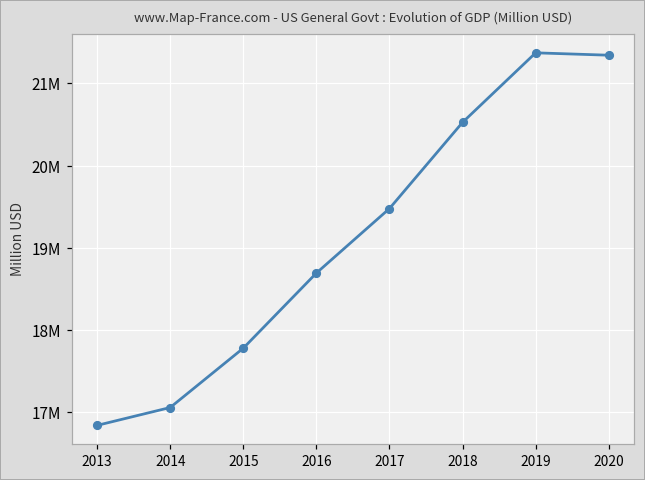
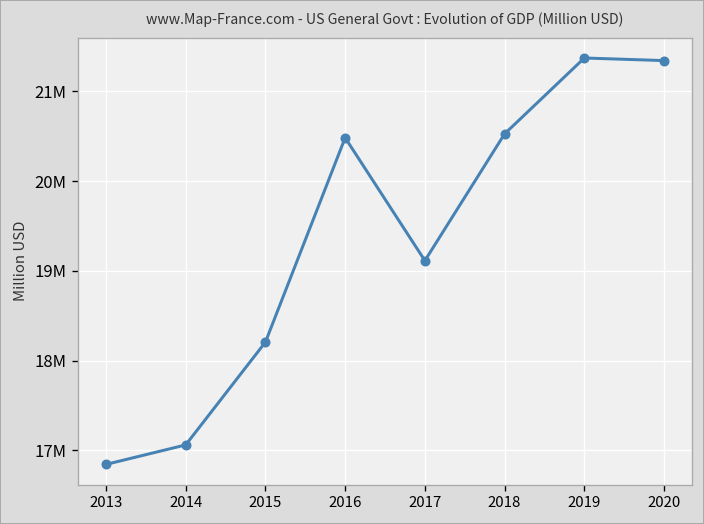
2015: 17800000 -> 18200000
2016: 18700000 -> 20500000
2017: 19500000 -> 19100000
